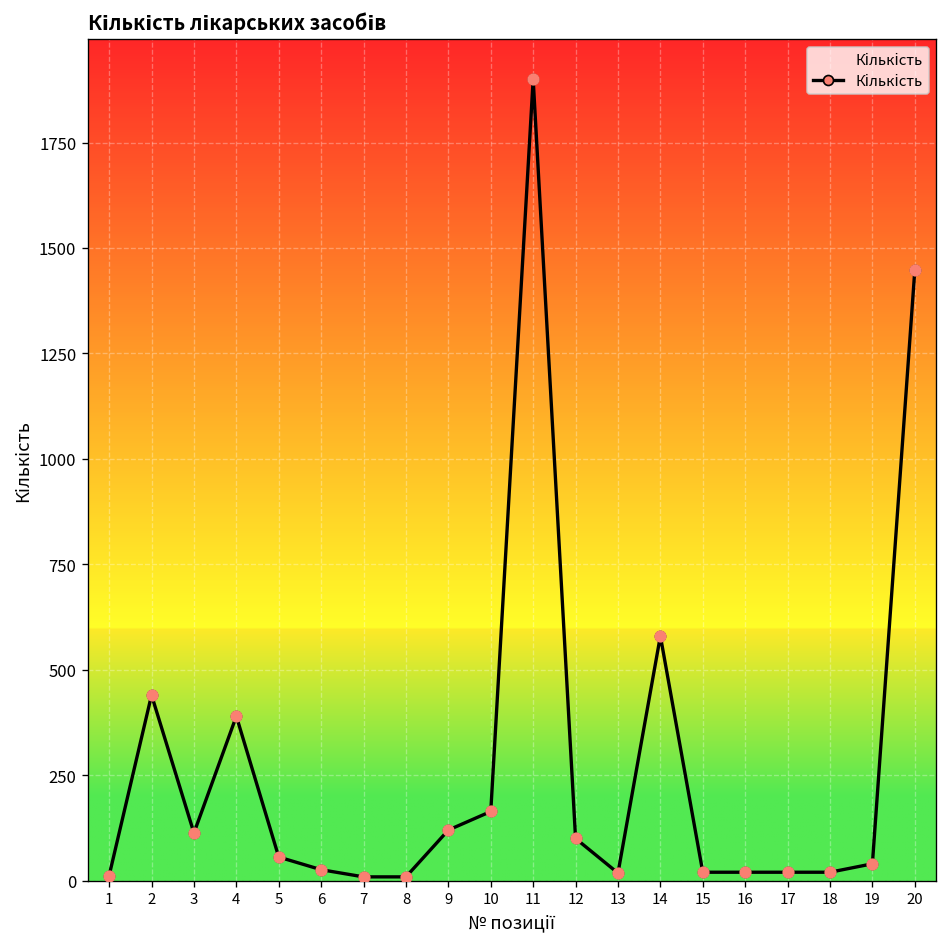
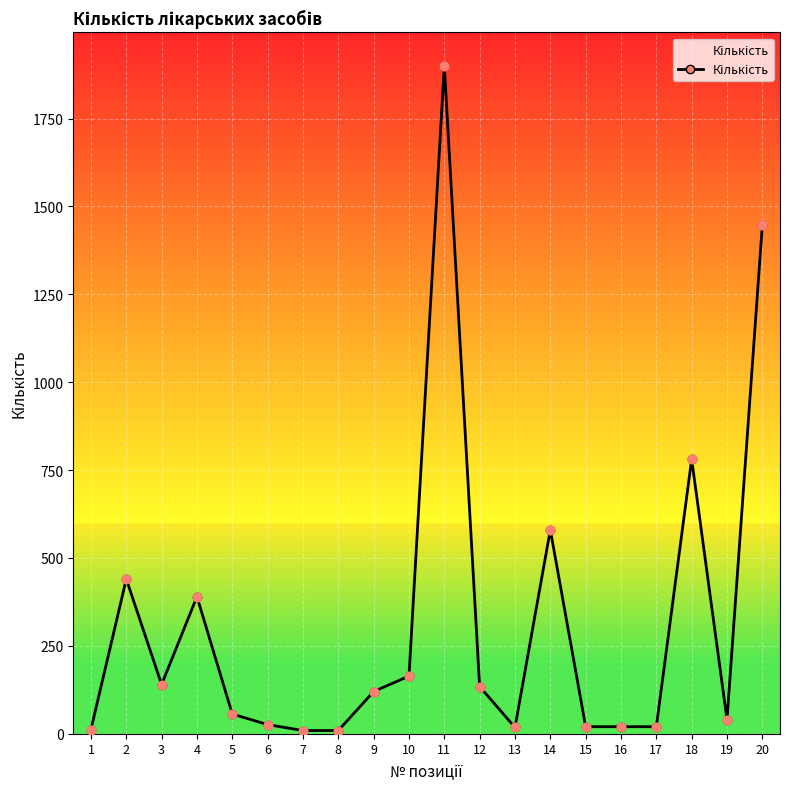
3: 110 -> 140
12: 100 -> 130
18: 20 -> 780
